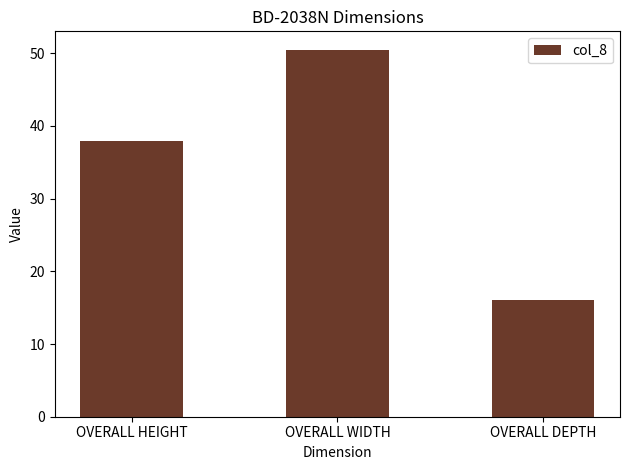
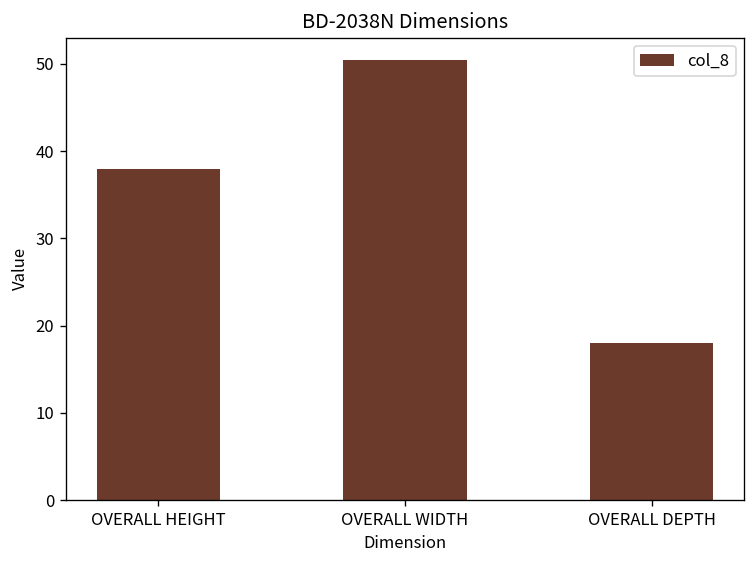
OVERALL DEPTH: 16 -> 18
